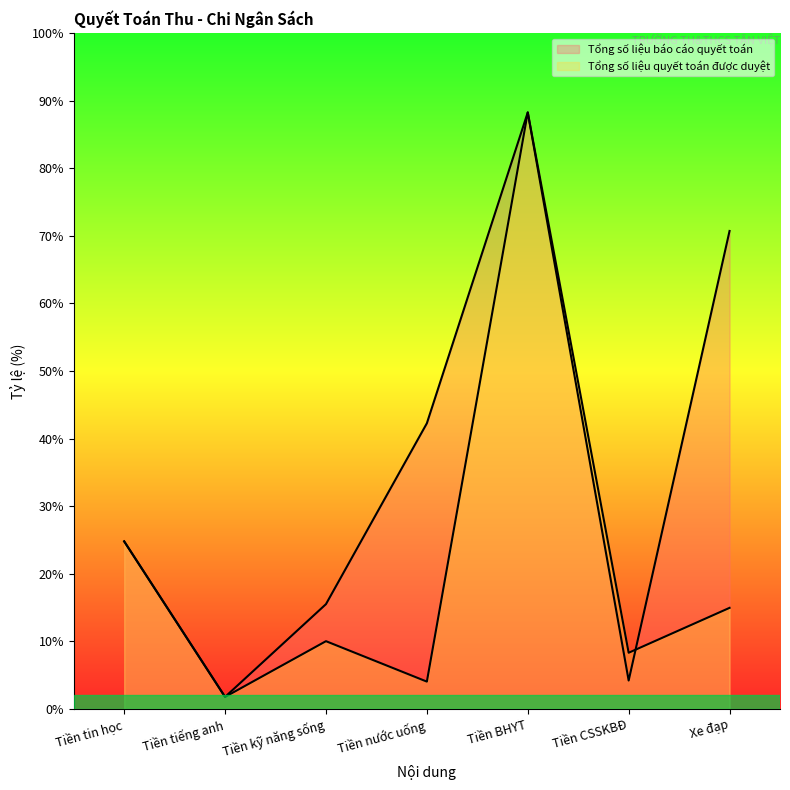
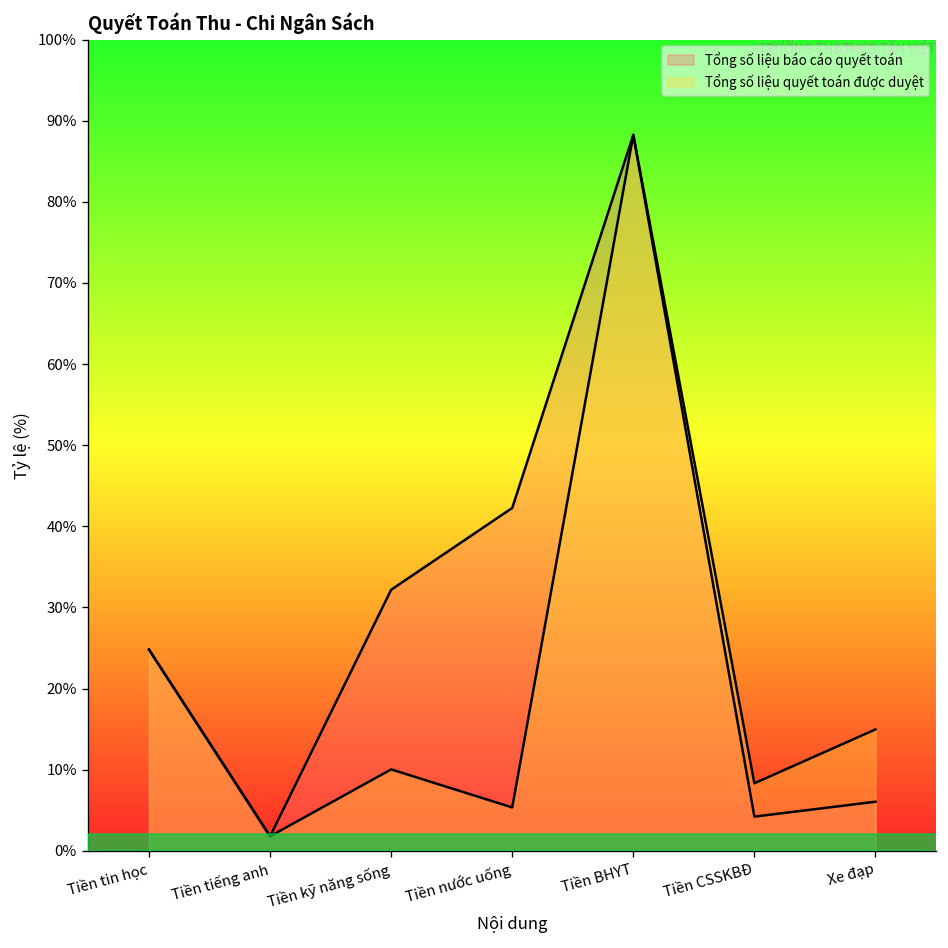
Tổng số liệu báo cáo quyết toán, Tiền kỹ năng sống: 16% -> 32%
Tổng số liệu quyết toán được duyệt, Tiền nước uống: 4% -> 5%
Tổng số liệu báo cáo quyết toán, Xe đạp: 71% -> 6%
